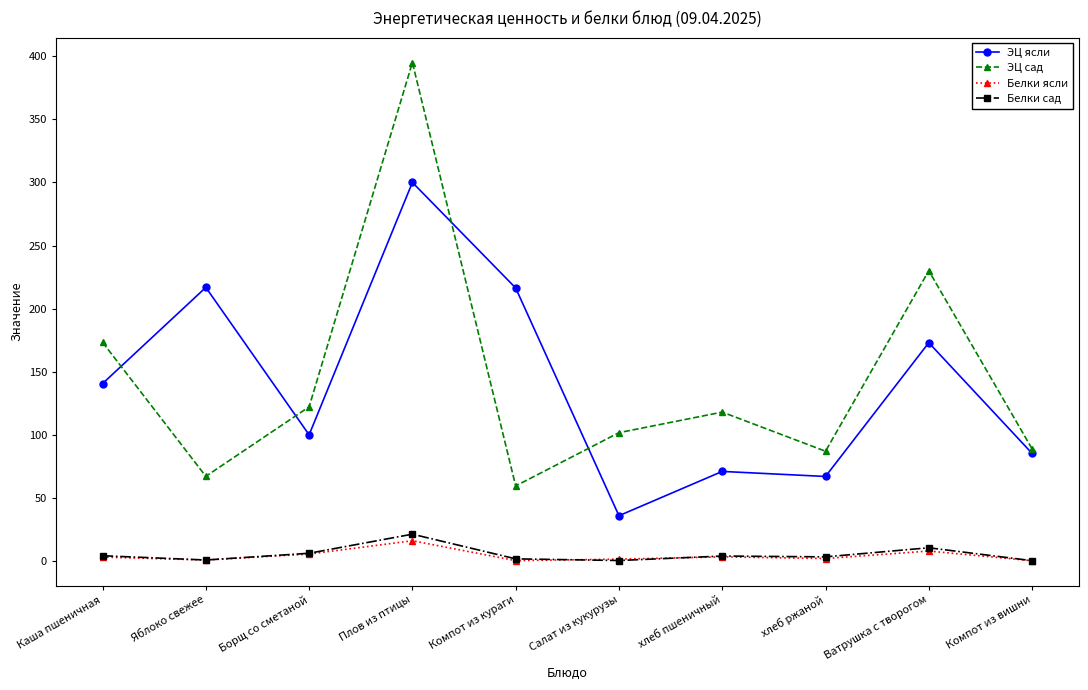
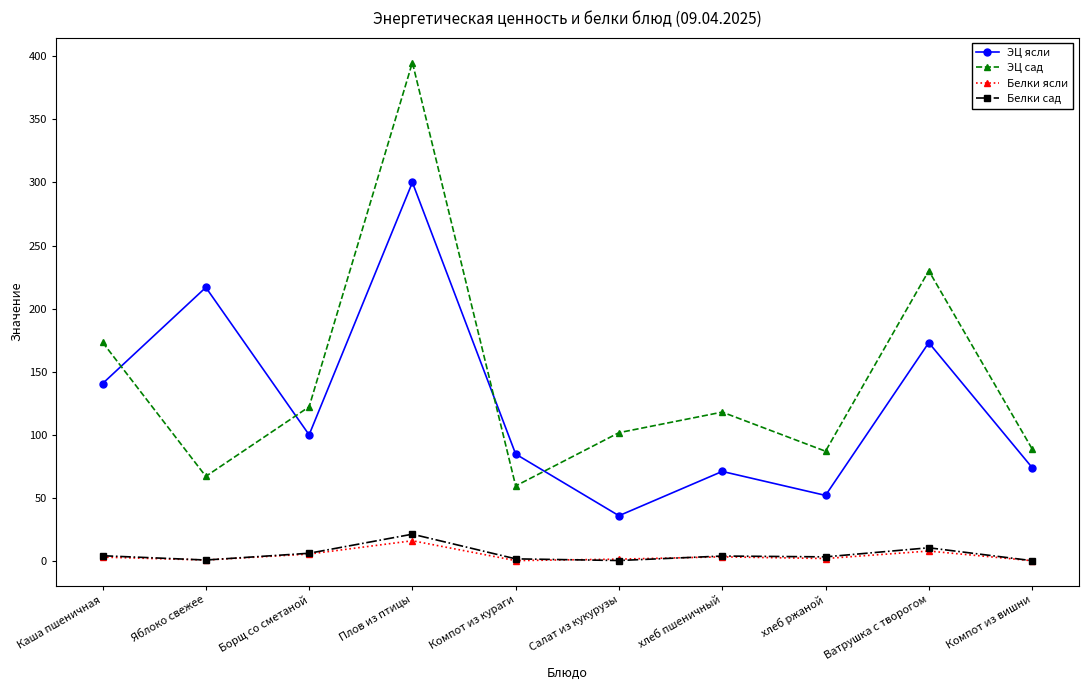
ЭЦ ясли, Компот из кураги: 216 -> 85
ЭЦ ясли, хлеб ржаной: 67 -> 52
ЭЦ ясли, Компот из вишни: 85 -> 74
